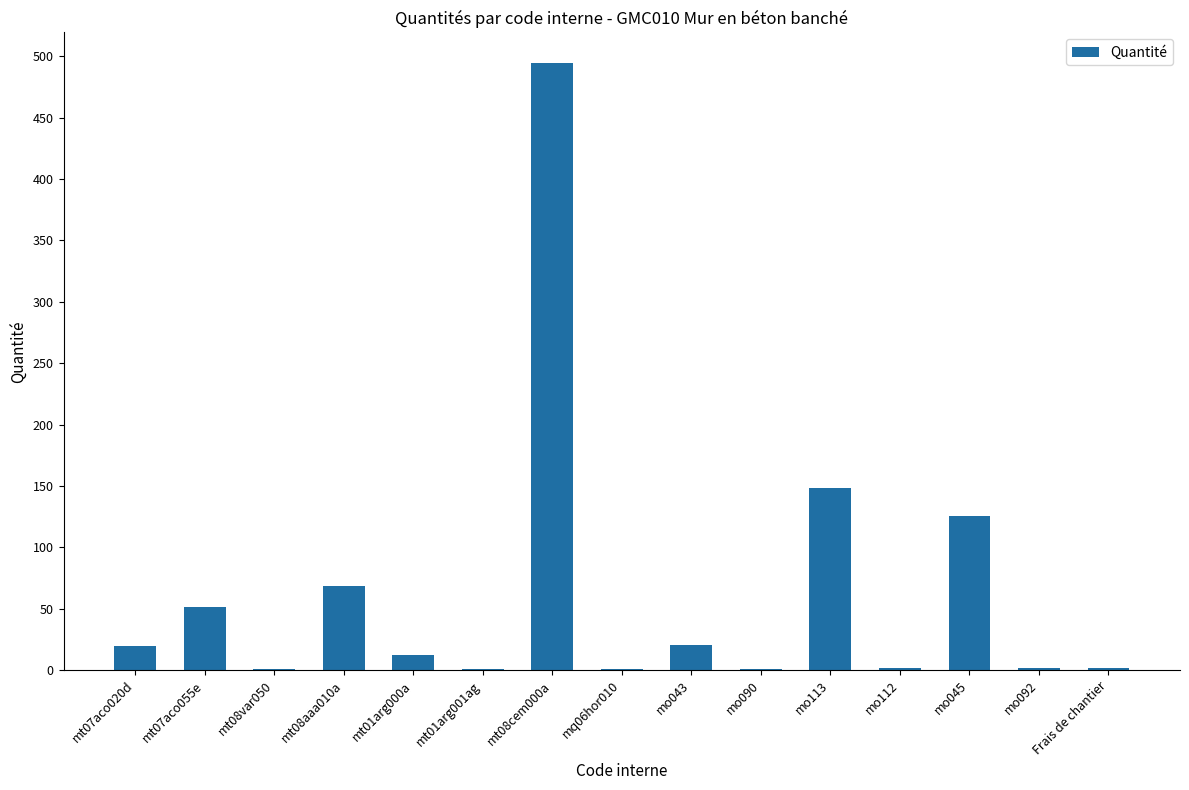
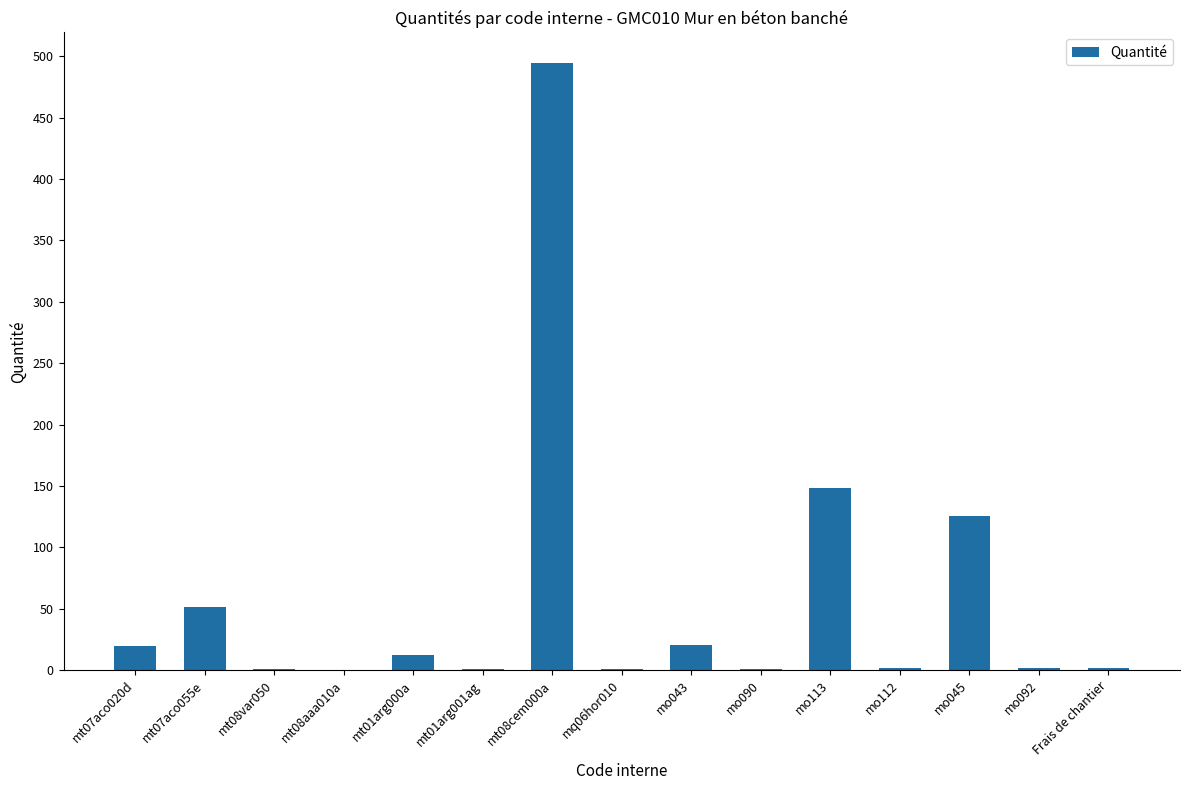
mt08aaa010a: 69 -> 0
